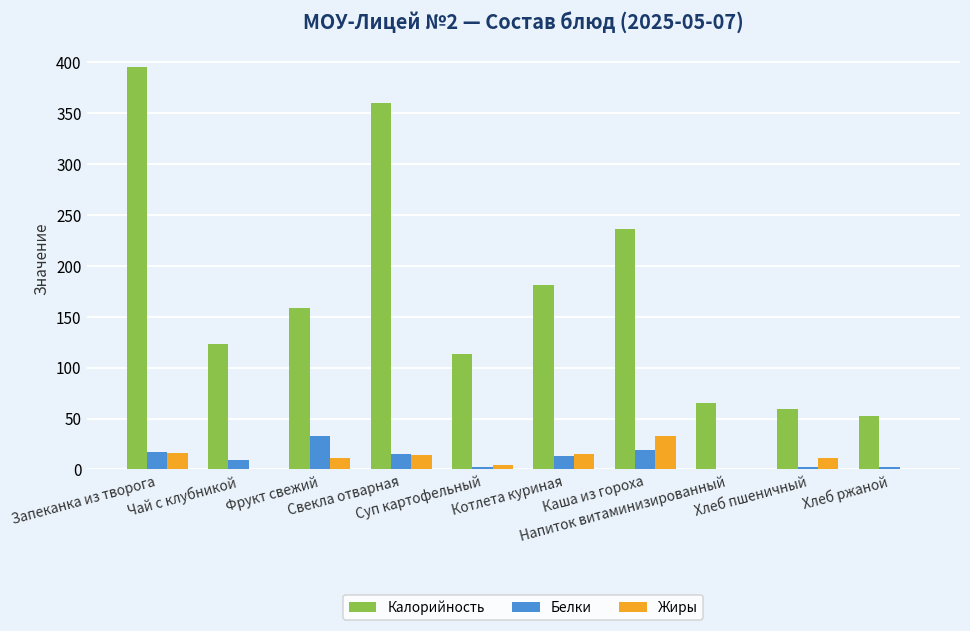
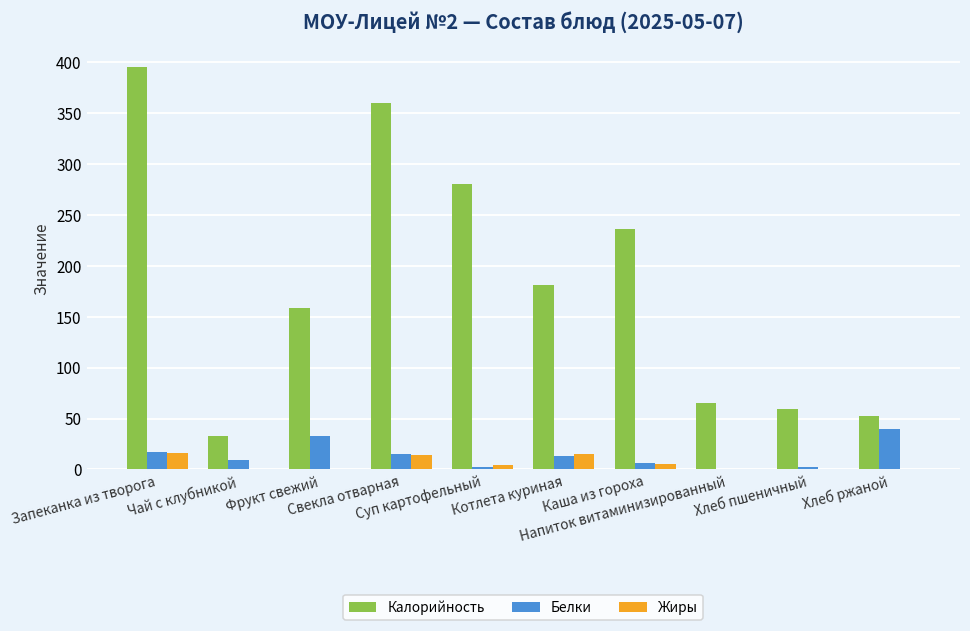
Калорийность, Чай с клубникой: 120 -> 30
Жиры, Фрукт свежий: 10 -> 0
Калорийность, Суп картофельный: 110 -> 280
Белки, Каша из гороха: 20 -> 10
Жиры, Каша из гороха: 30 -> 10
Жиры, Хлеб пшеничный: 10 -> 0
Белки, Хлеб ржаной: 0 -> 40
